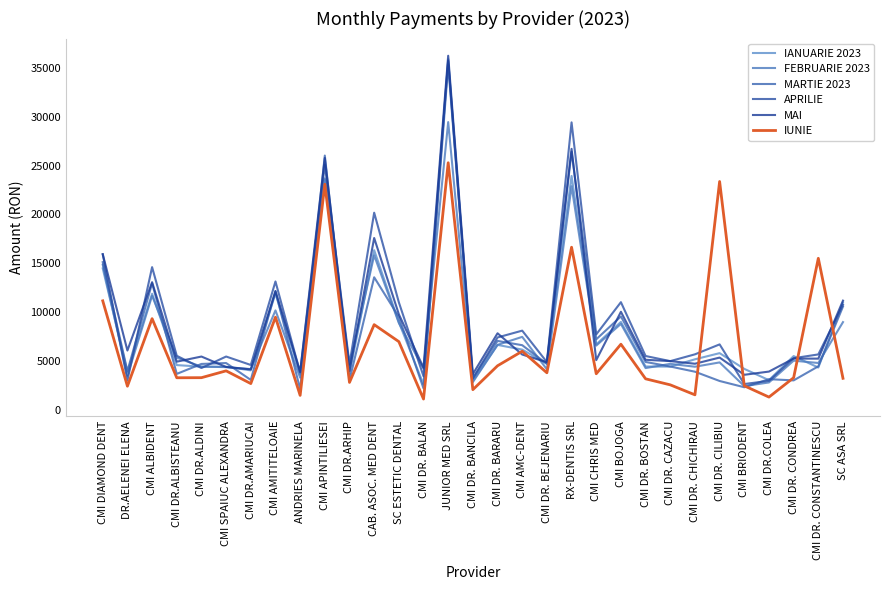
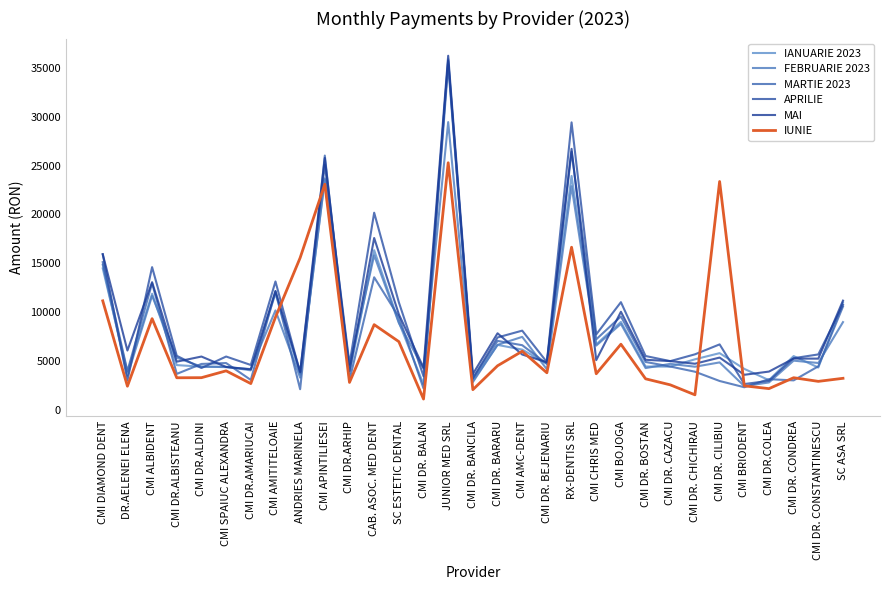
IUNIE, ANDRIES MARINELA: 2000 -> 16000
IUNIE, CMI DR.COLEA: 1000 -> 2000
IUNIE, CMI DR. CONSTANTINESCU: 16000 -> 3000
